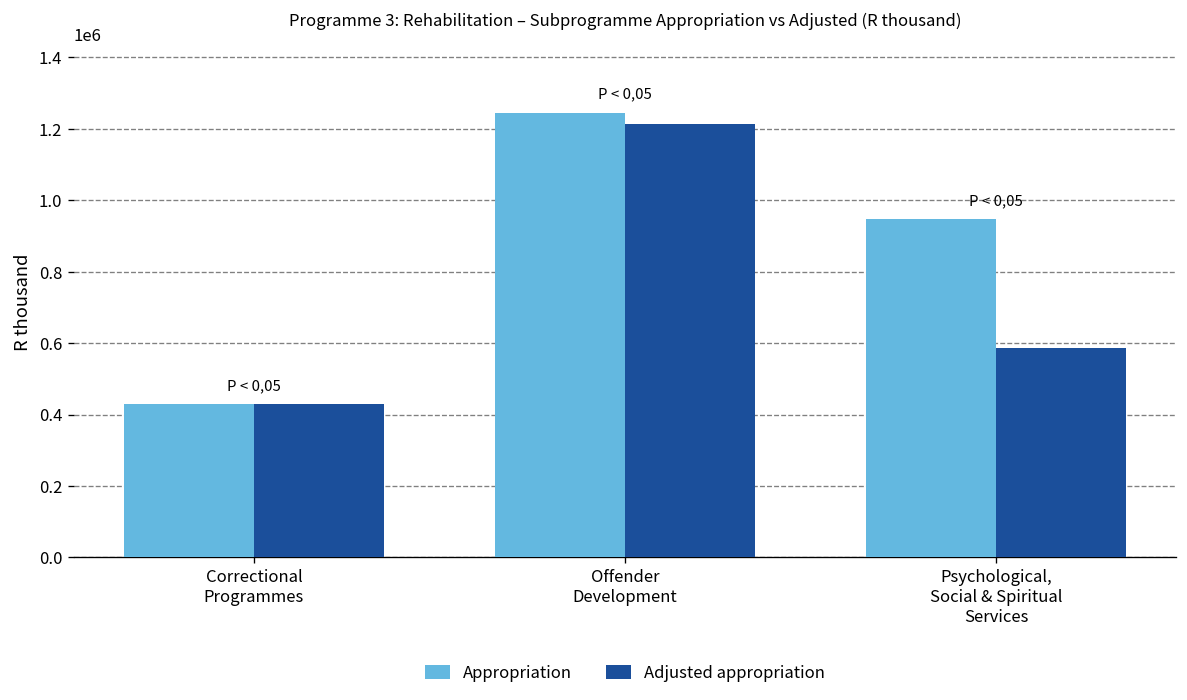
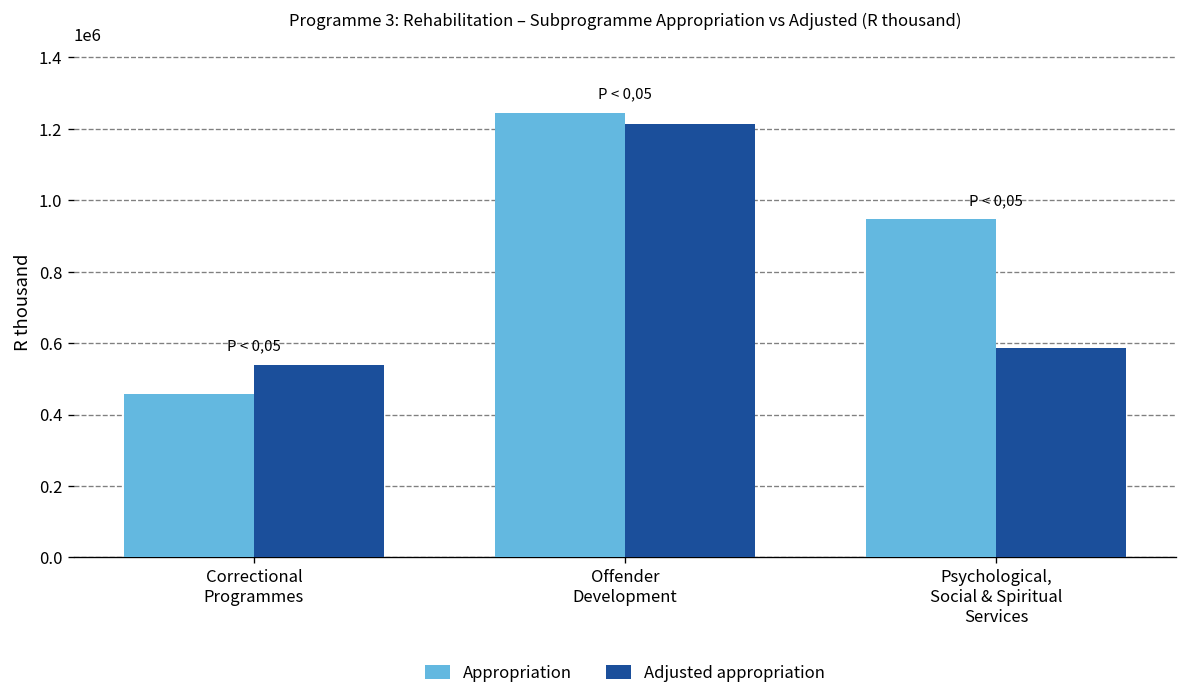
Appropriation, Correctional Programmes: 430000 -> 460000
Adjusted appropriation, Correctional Programmes: 430000 -> 540000
